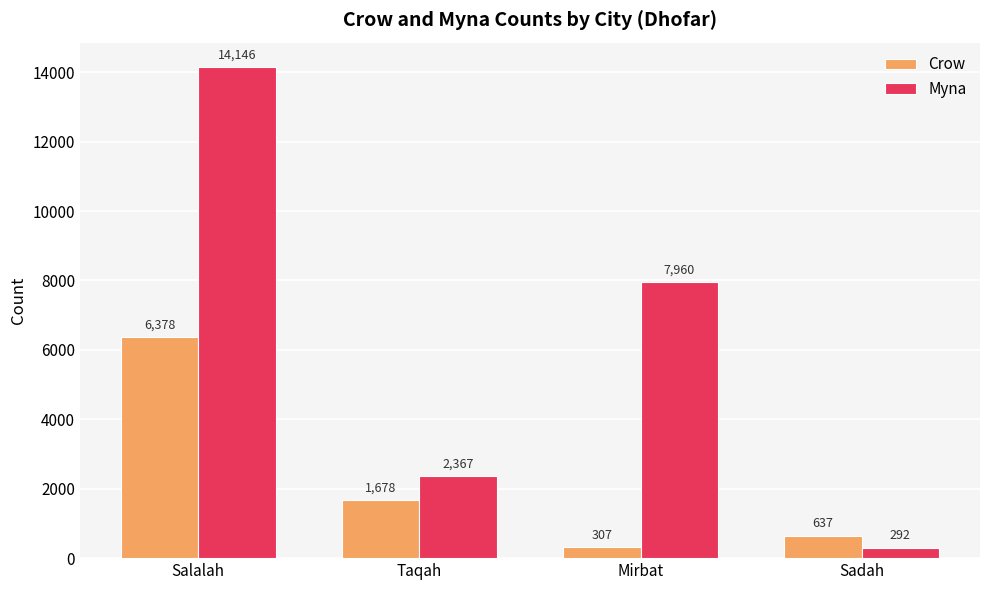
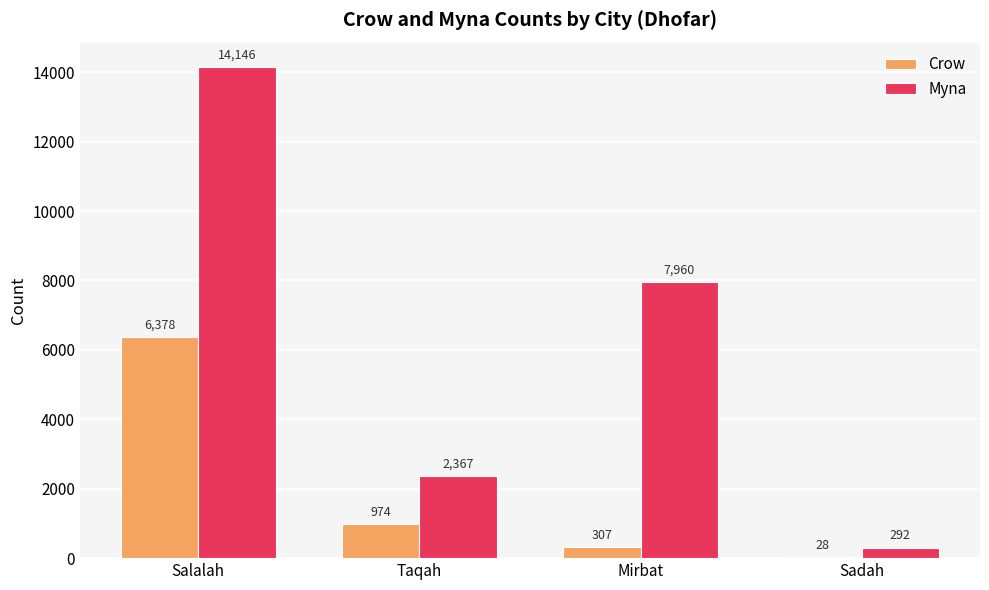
Crow, Taqah: 1,678 -> 974
Crow, Sadah: 637 -> 28
